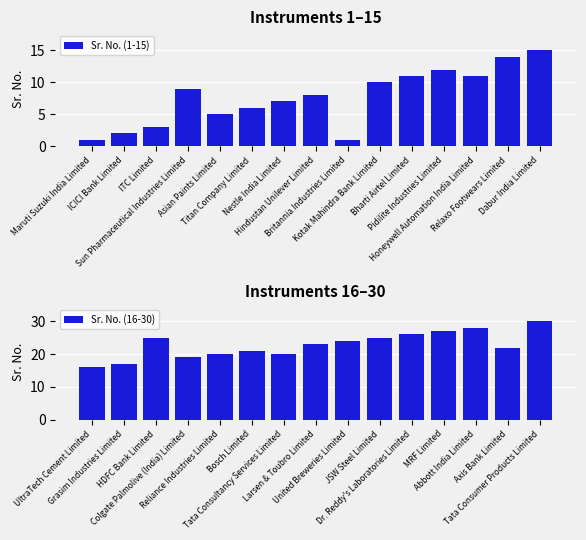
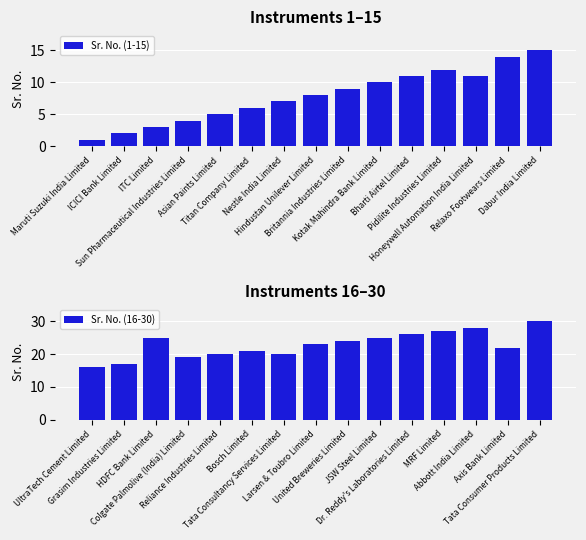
Instruments 1–15, Sun Pharmaceutical Industries Limited: 9 -> 4
Instruments 1–15, Britannia Industries Limited: 1 -> 9
